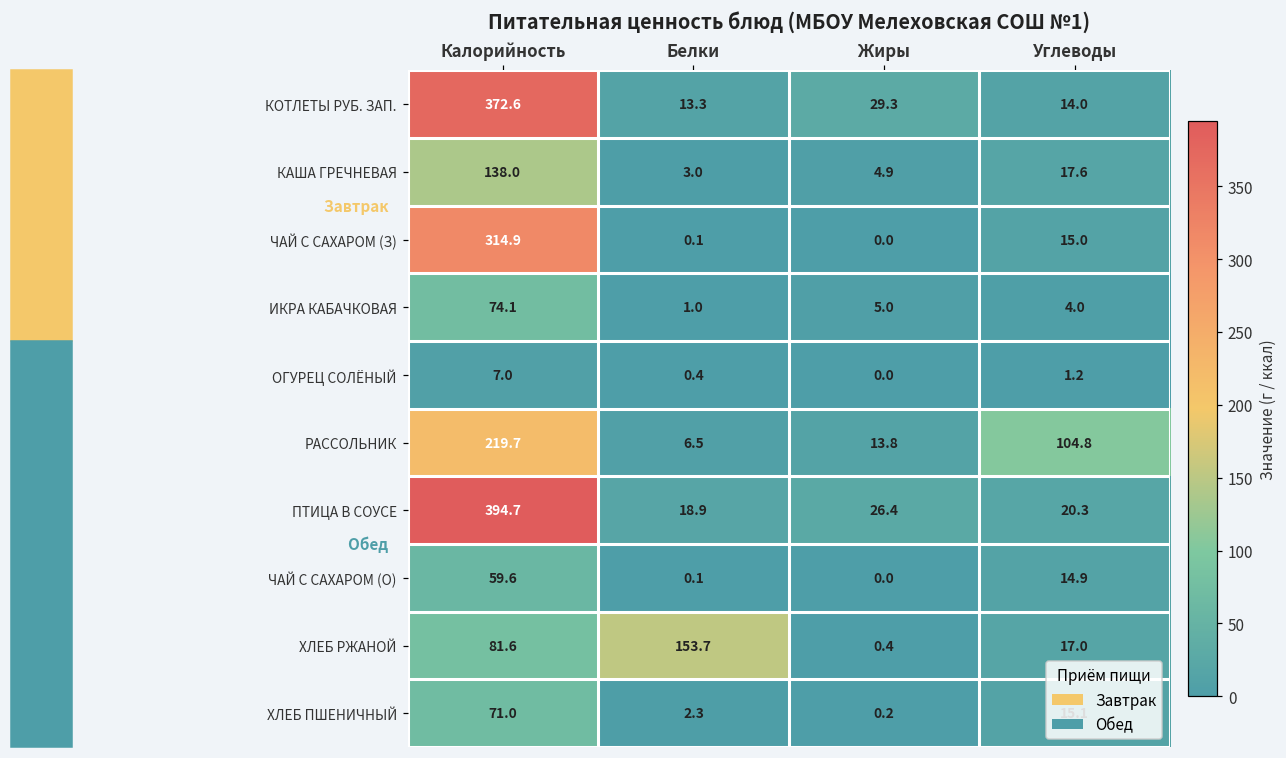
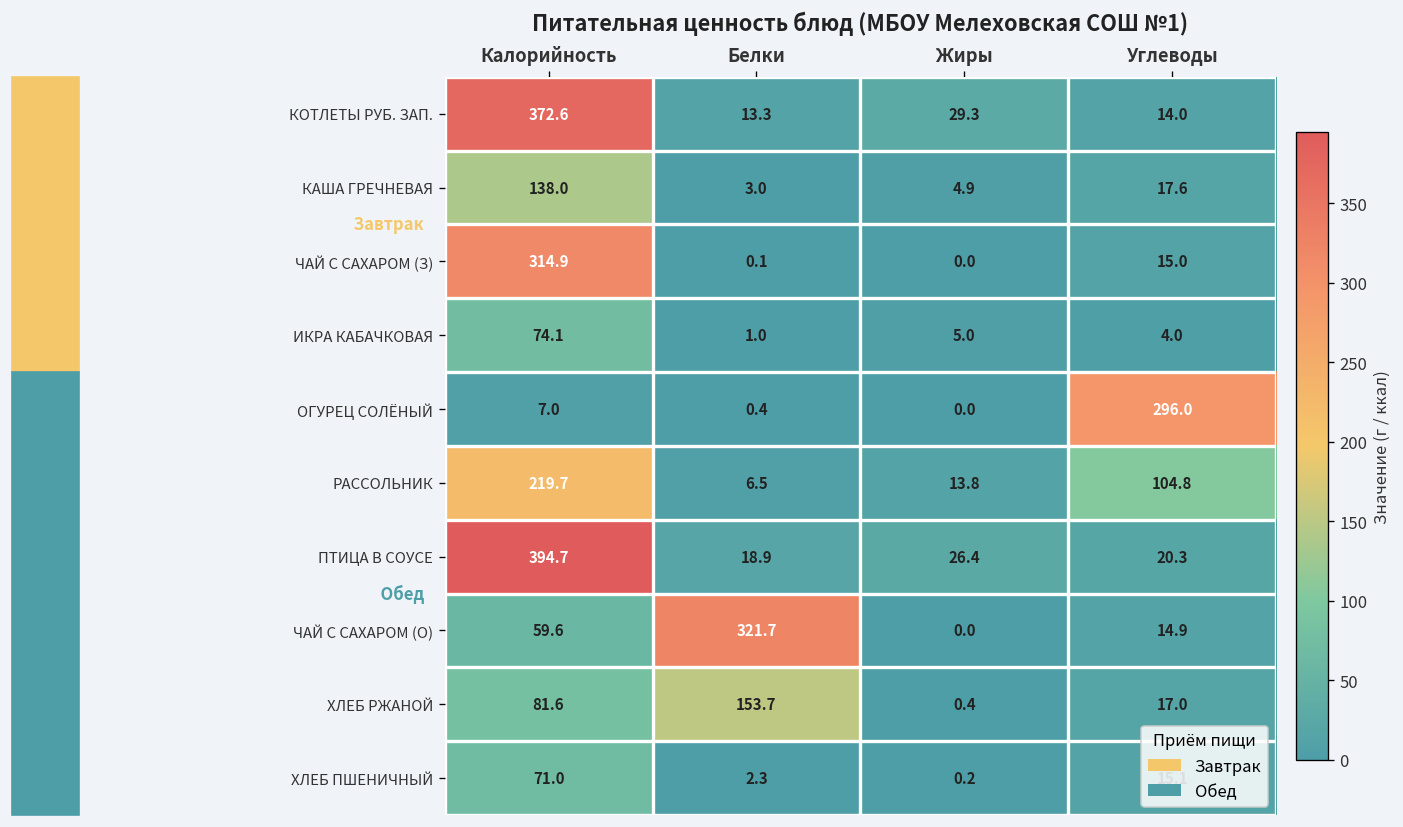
ОГУРЕЦ СОЛЁНЫЙ, Углеводы: 1.2 -> 296.0
ЧАЙ С САХАРОМ (О), Белки: 0.1 -> 321.7
